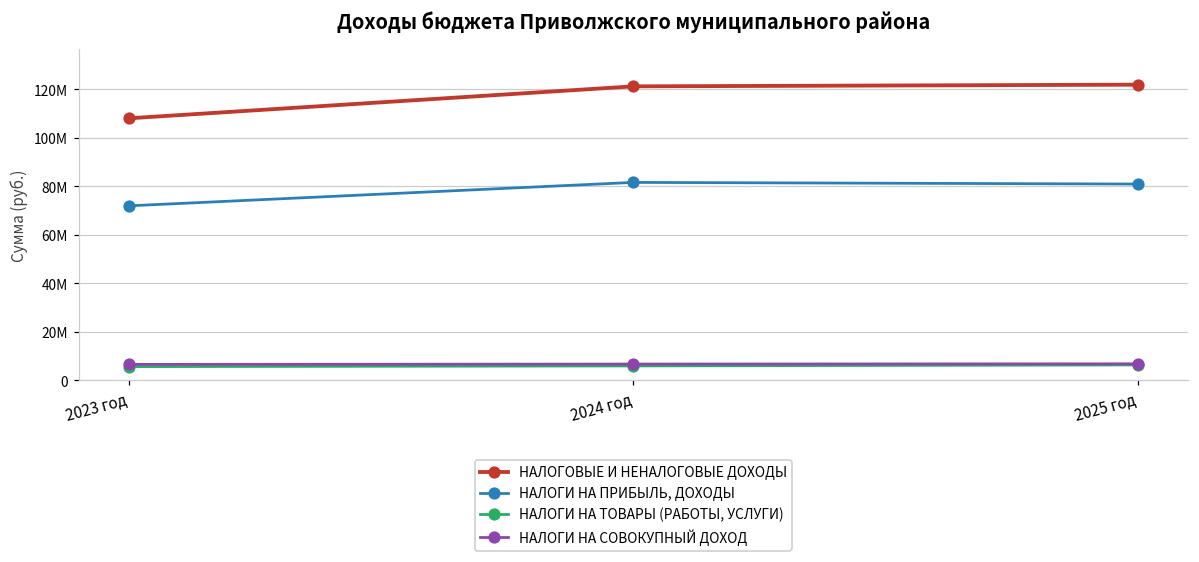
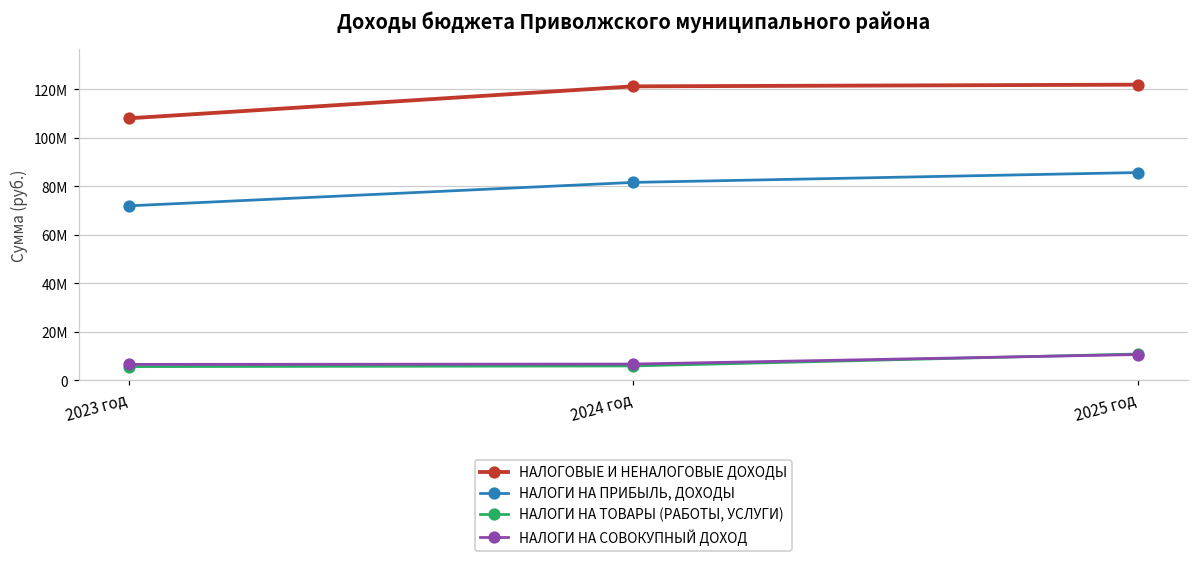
НАЛОГИ НА ПРИБЫЛЬ, ДОХОДЫ, 2025 год: 81000000 -> 86000000
НАЛОГИ НА ТОВАРЫ (РАБОТЫ, УСЛУГИ), 2025 год: 6000000 -> 11000000
НАЛОГИ НА СОВОКУПНЫЙ ДОХОД, 2025 год: 7000000 -> 11000000
